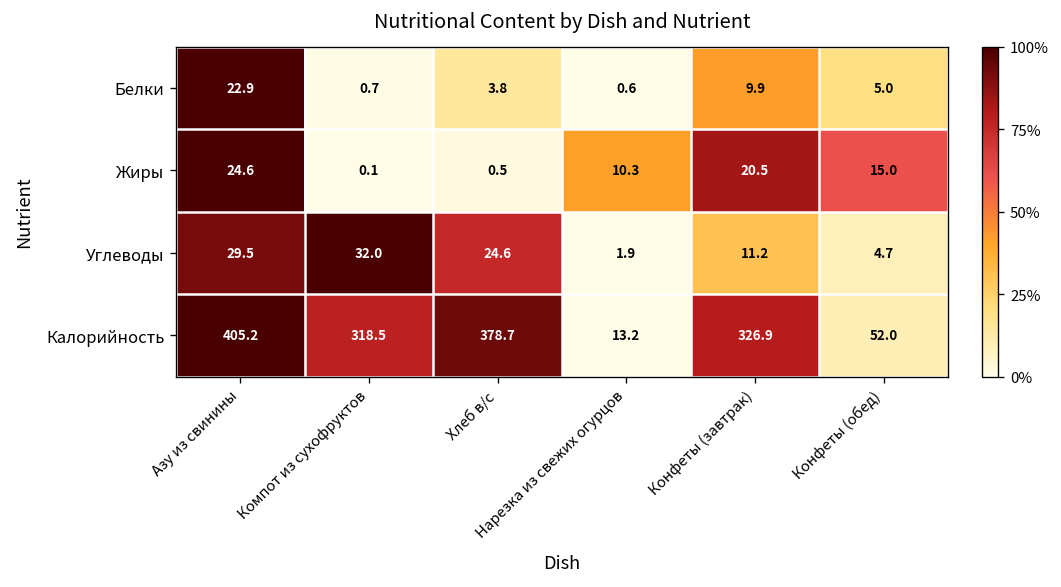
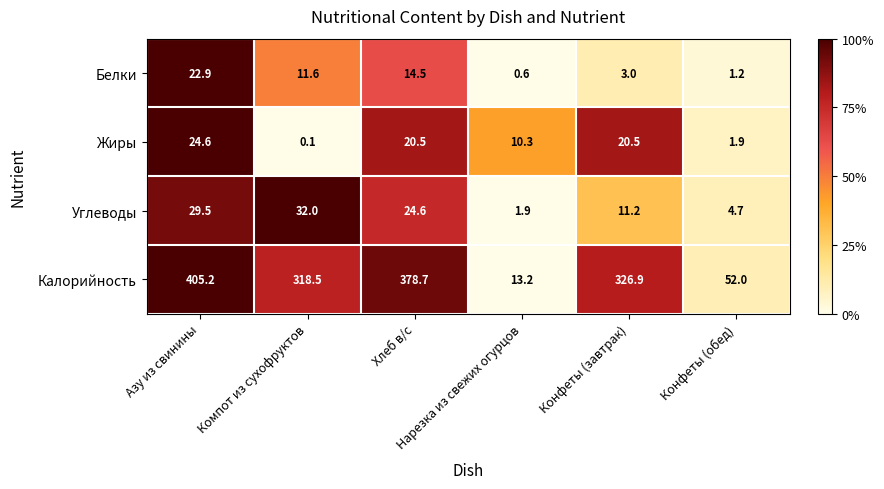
Белки, Компот из сухофруктов: 0.7 -> 11.6
Белки, Хлеб в/с: 3.8 -> 14.5
Белки, Конфеты (завтрак): 9.9 -> 3.0
Белки, Конфеты (обед): 5.0 -> 1.2
Жиры, Хлеб в/с: 0.5 -> 20.5
Жиры, Конфеты (обед): 15.0 -> 1.9
